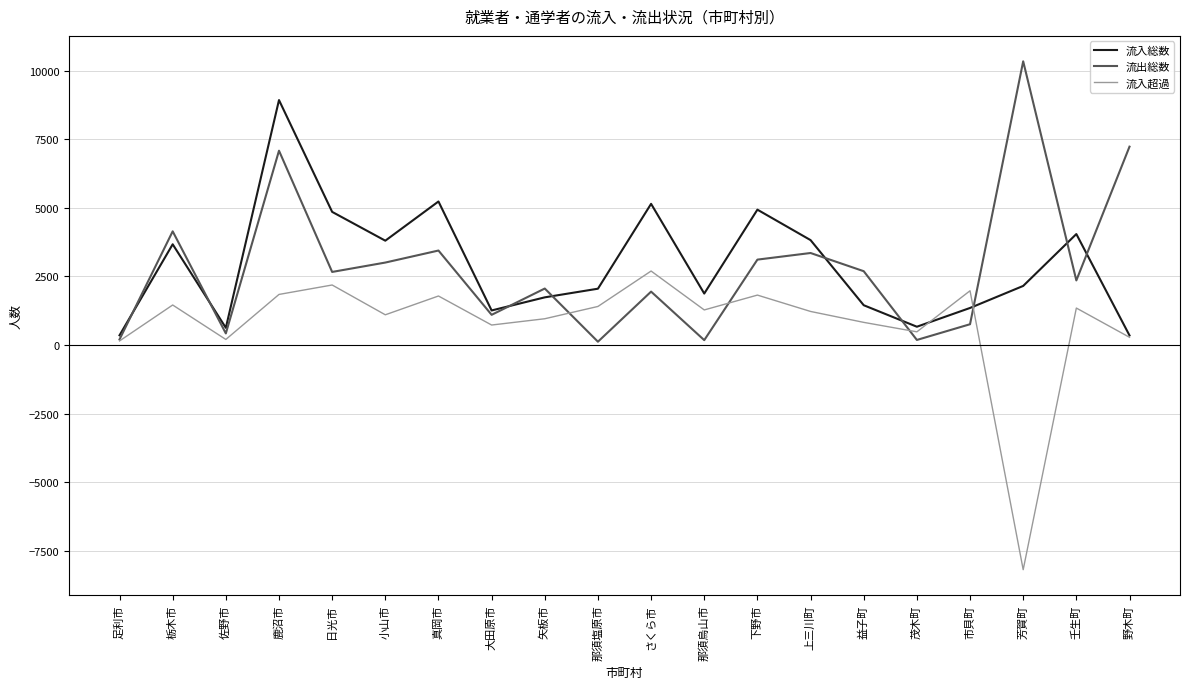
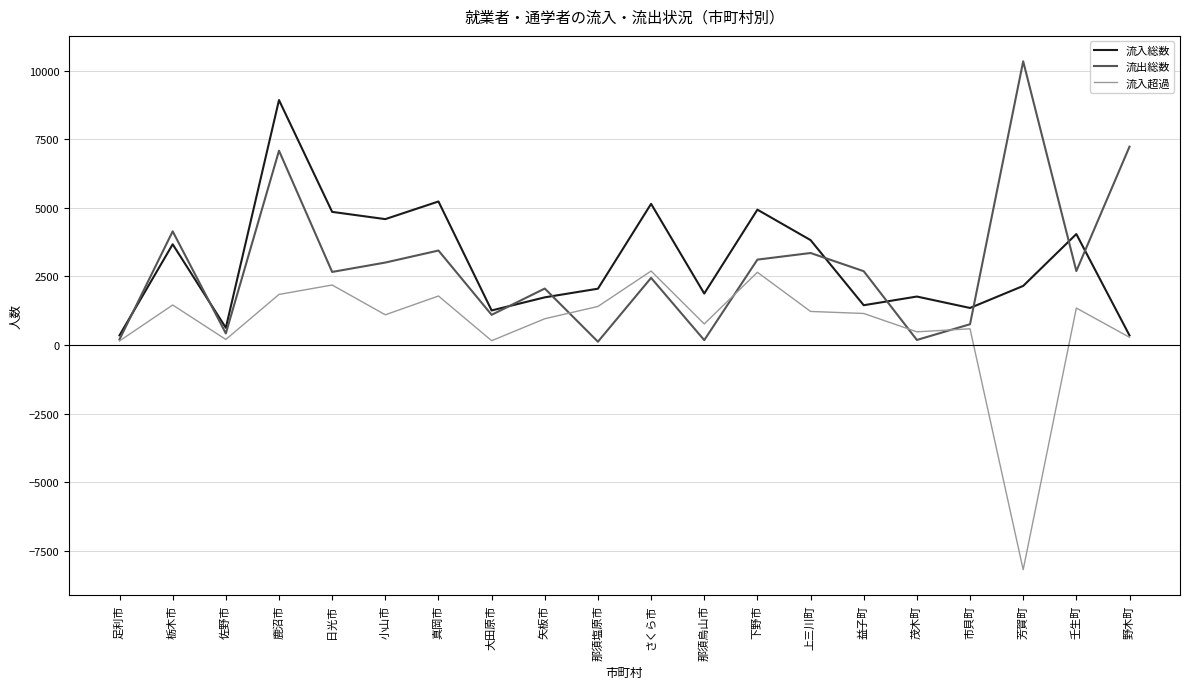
流入総数, 小山市: 3800 -> 4600
流入超過, 大田原市: 700 -> 200
流出総数, さくら市: 1900 -> 2400
流入超過, 那須烏山市: 1300 -> 800
流入超過, 下野市: 1800 -> 2700
流入超過, 益子町: 800 -> 1200
流入総数, 茂木町: 700 -> 1800
流入超過, 市貝町: 2000 -> 600
流出総数, 壬生町: 2400 -> 2700
